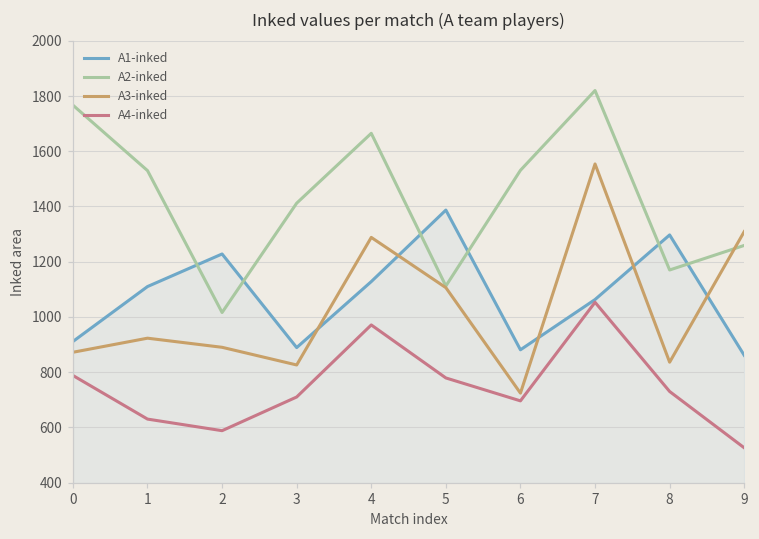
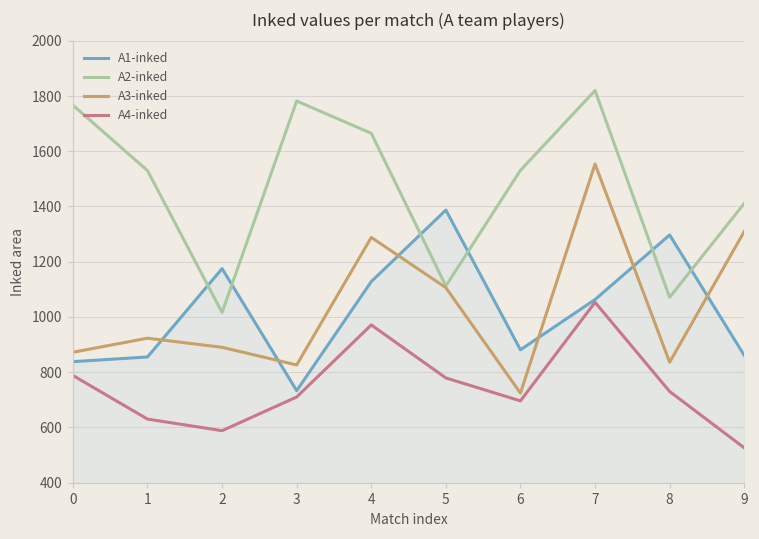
A1-inked, 0: 910 -> 840
A1-inked, 1: 1110 -> 860
A1-inked, 2: 1230 -> 1180
A1-inked, 3: 890 -> 730
A2-inked, 3: 1410 -> 1780
A2-inked, 8: 1170 -> 1070
A2-inked, 9: 1260 -> 1410
